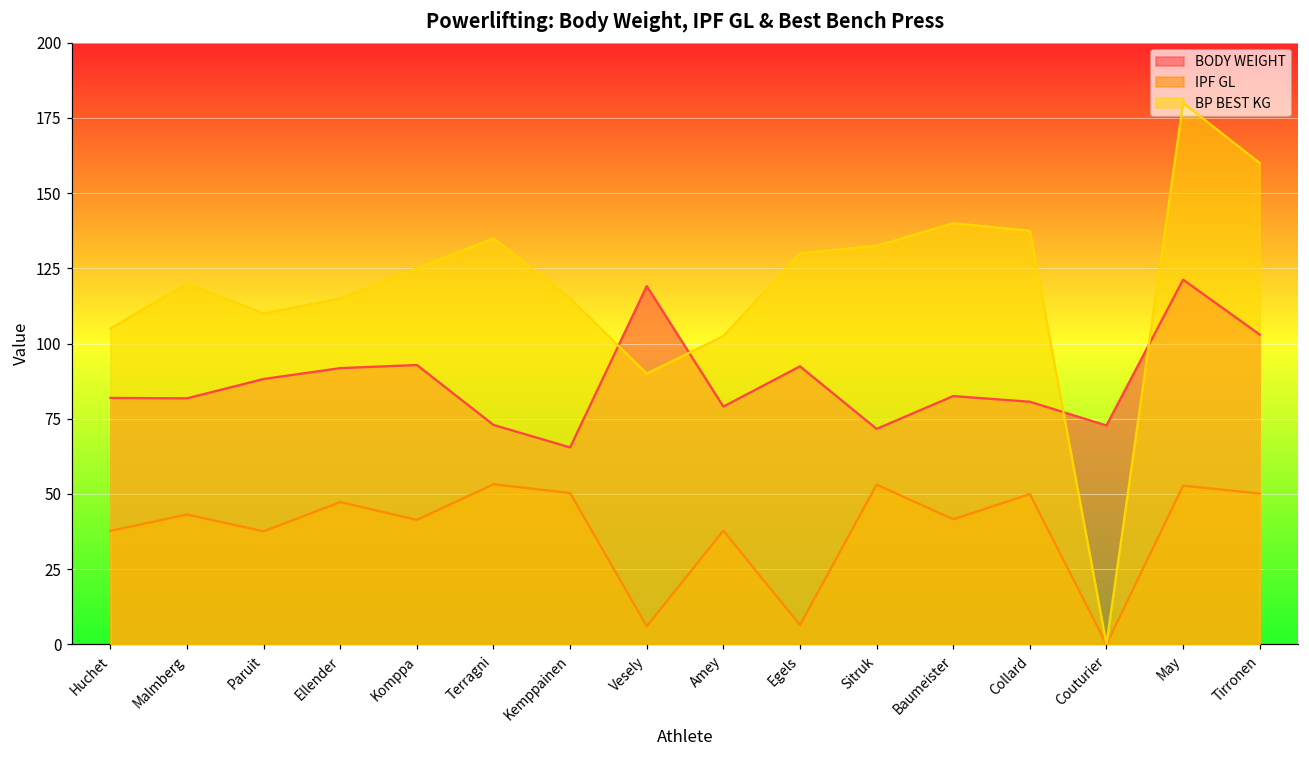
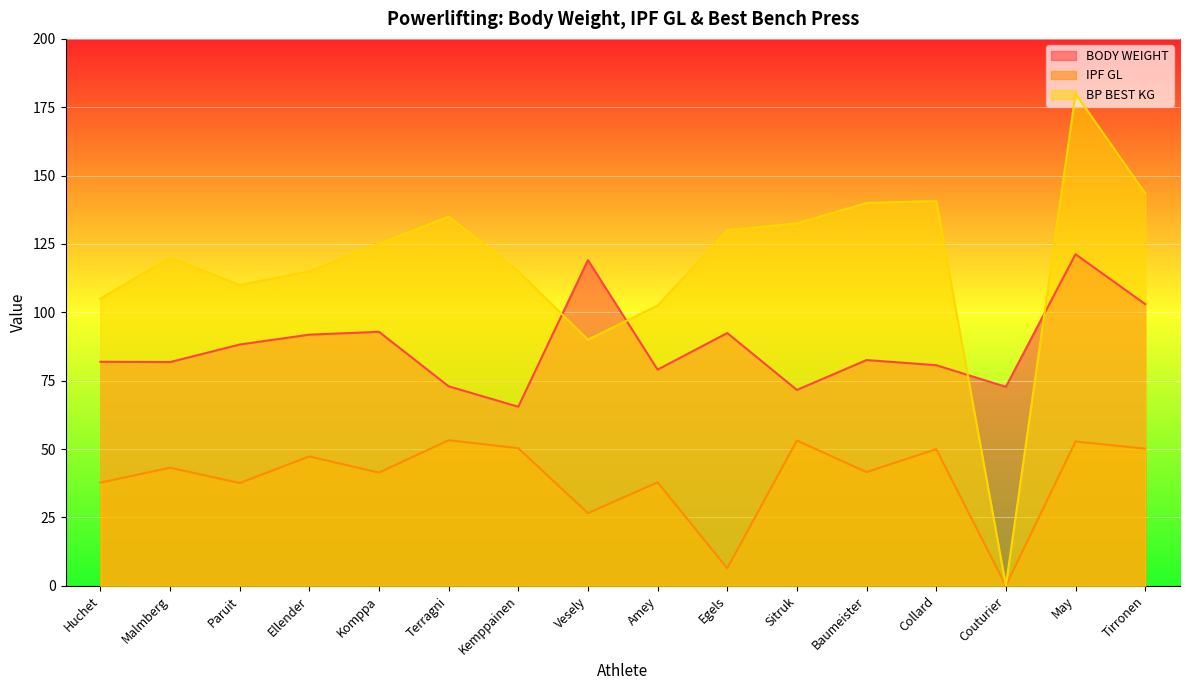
IPF GL, Vesely: 6 -> 27
BP BEST KG, Collard: 138 -> 141
BP BEST KG, Tirronen: 160 -> 144
